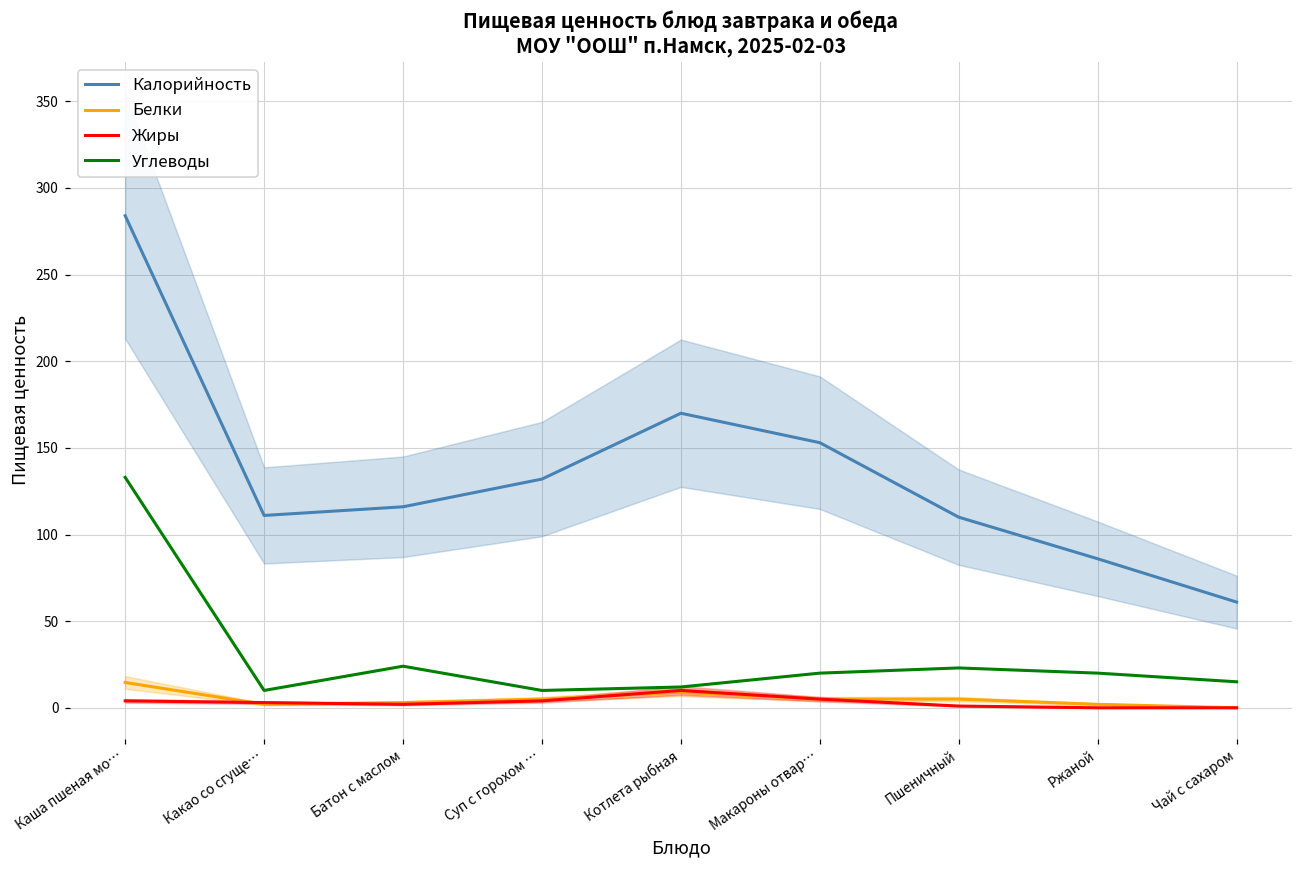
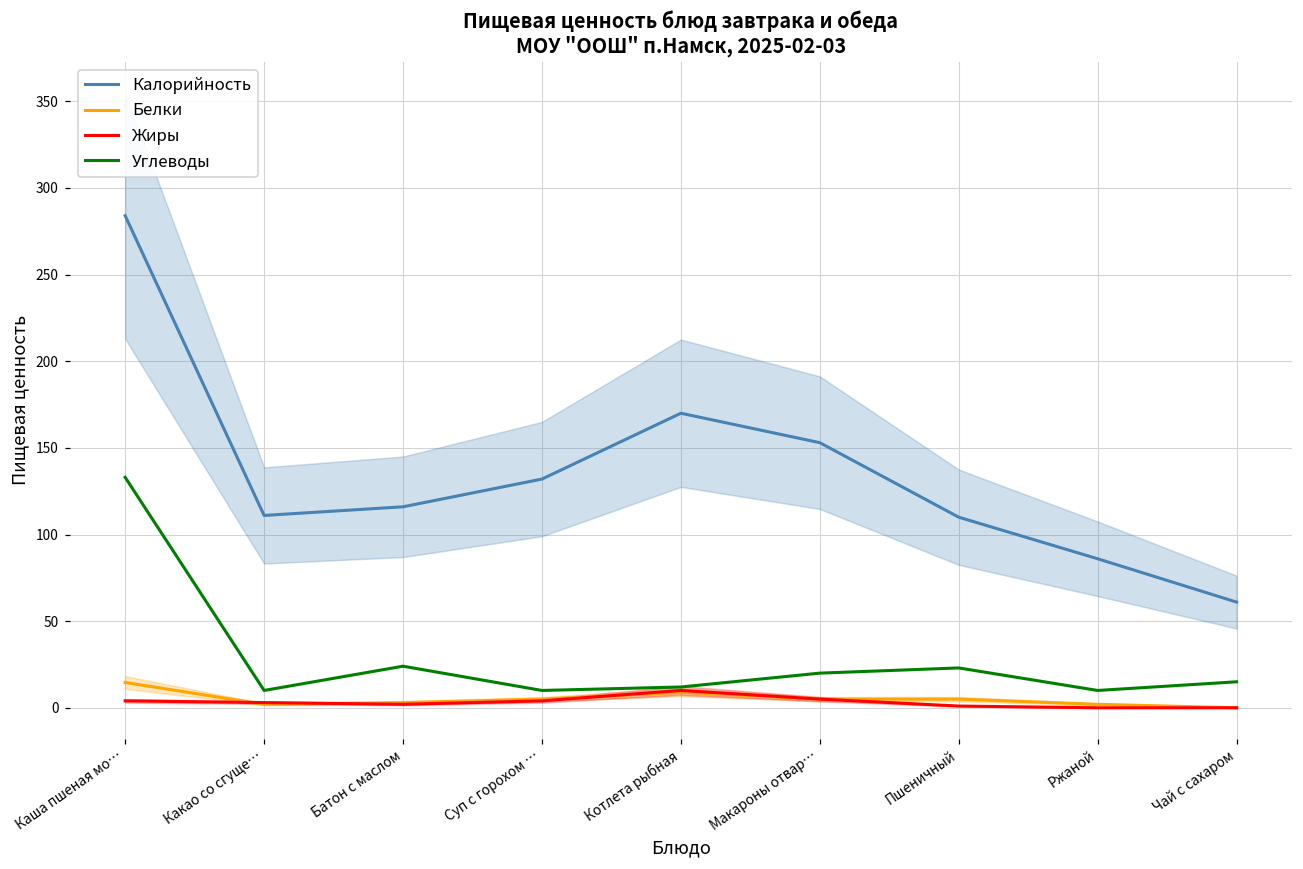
Углеводы, Ржаной: 20 -> 10
